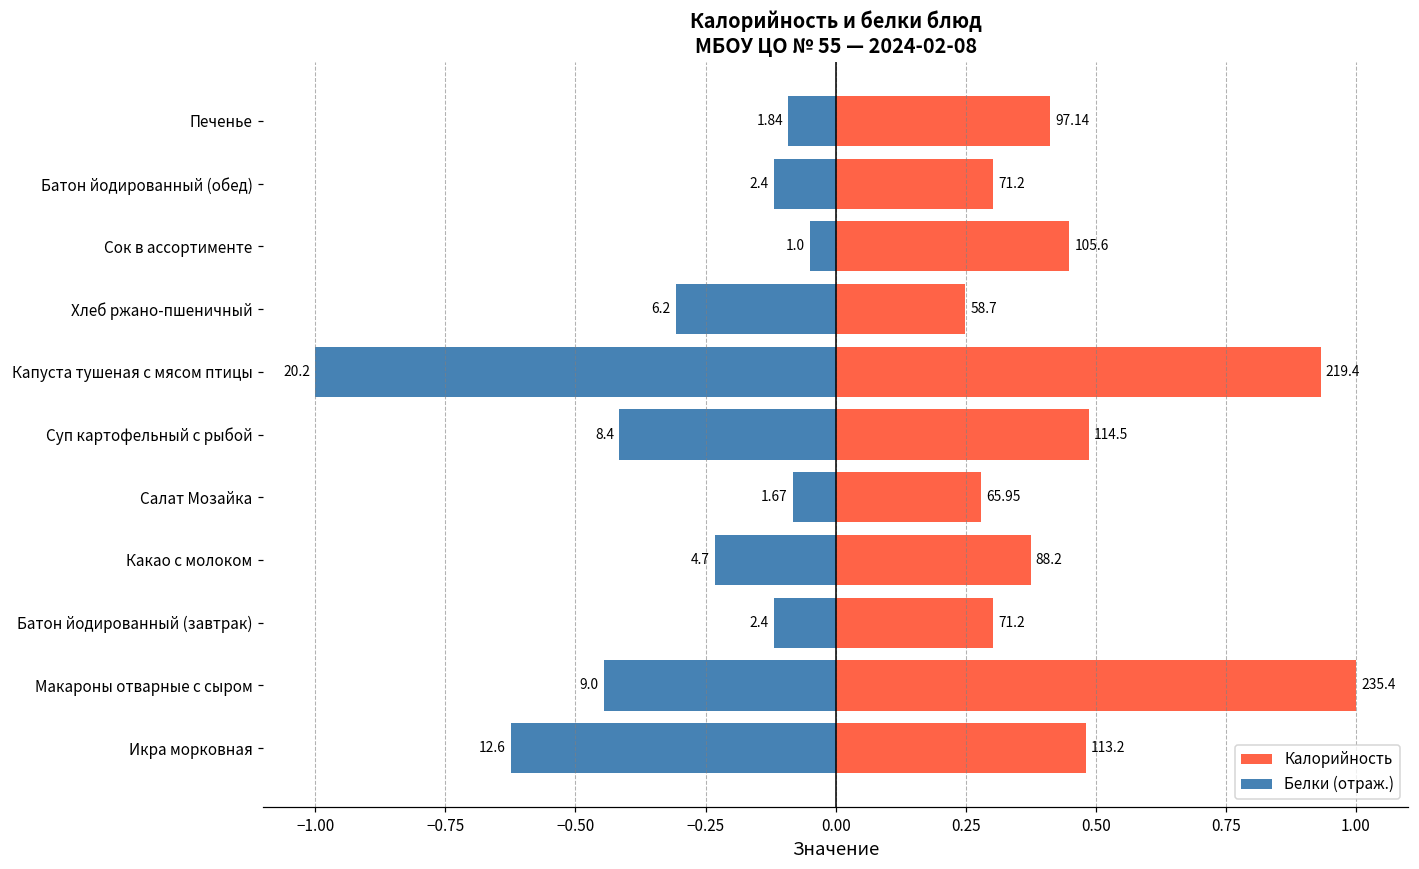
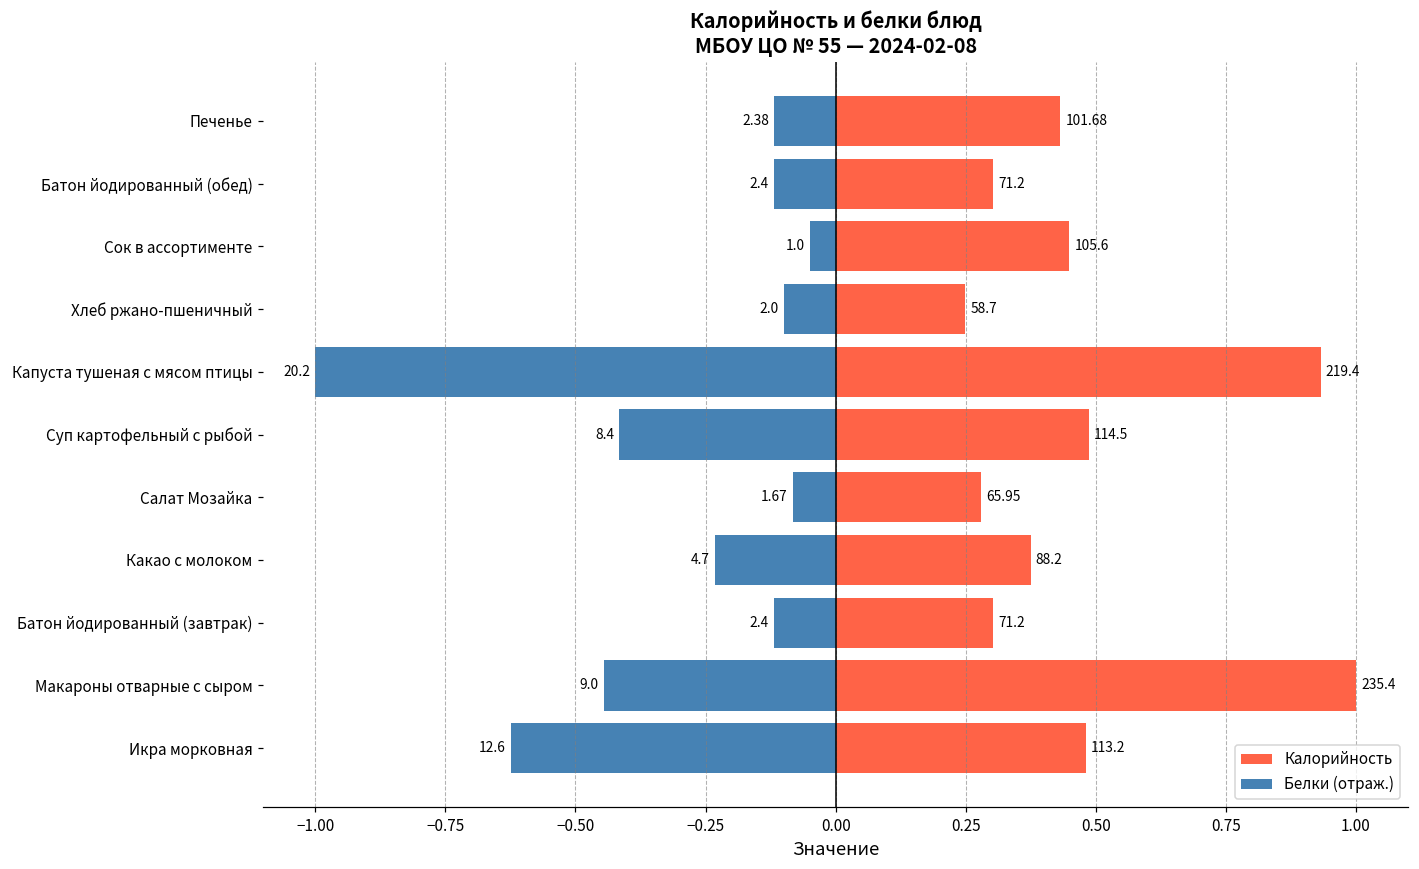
Калорийность, Печенье: 97.14 -> 101.68
Белки (отраж.), Печенье: 1.84 -> 2.38
Белки (отраж.), Хлеб ржано-пшеничный: 6.2 -> 2.0
